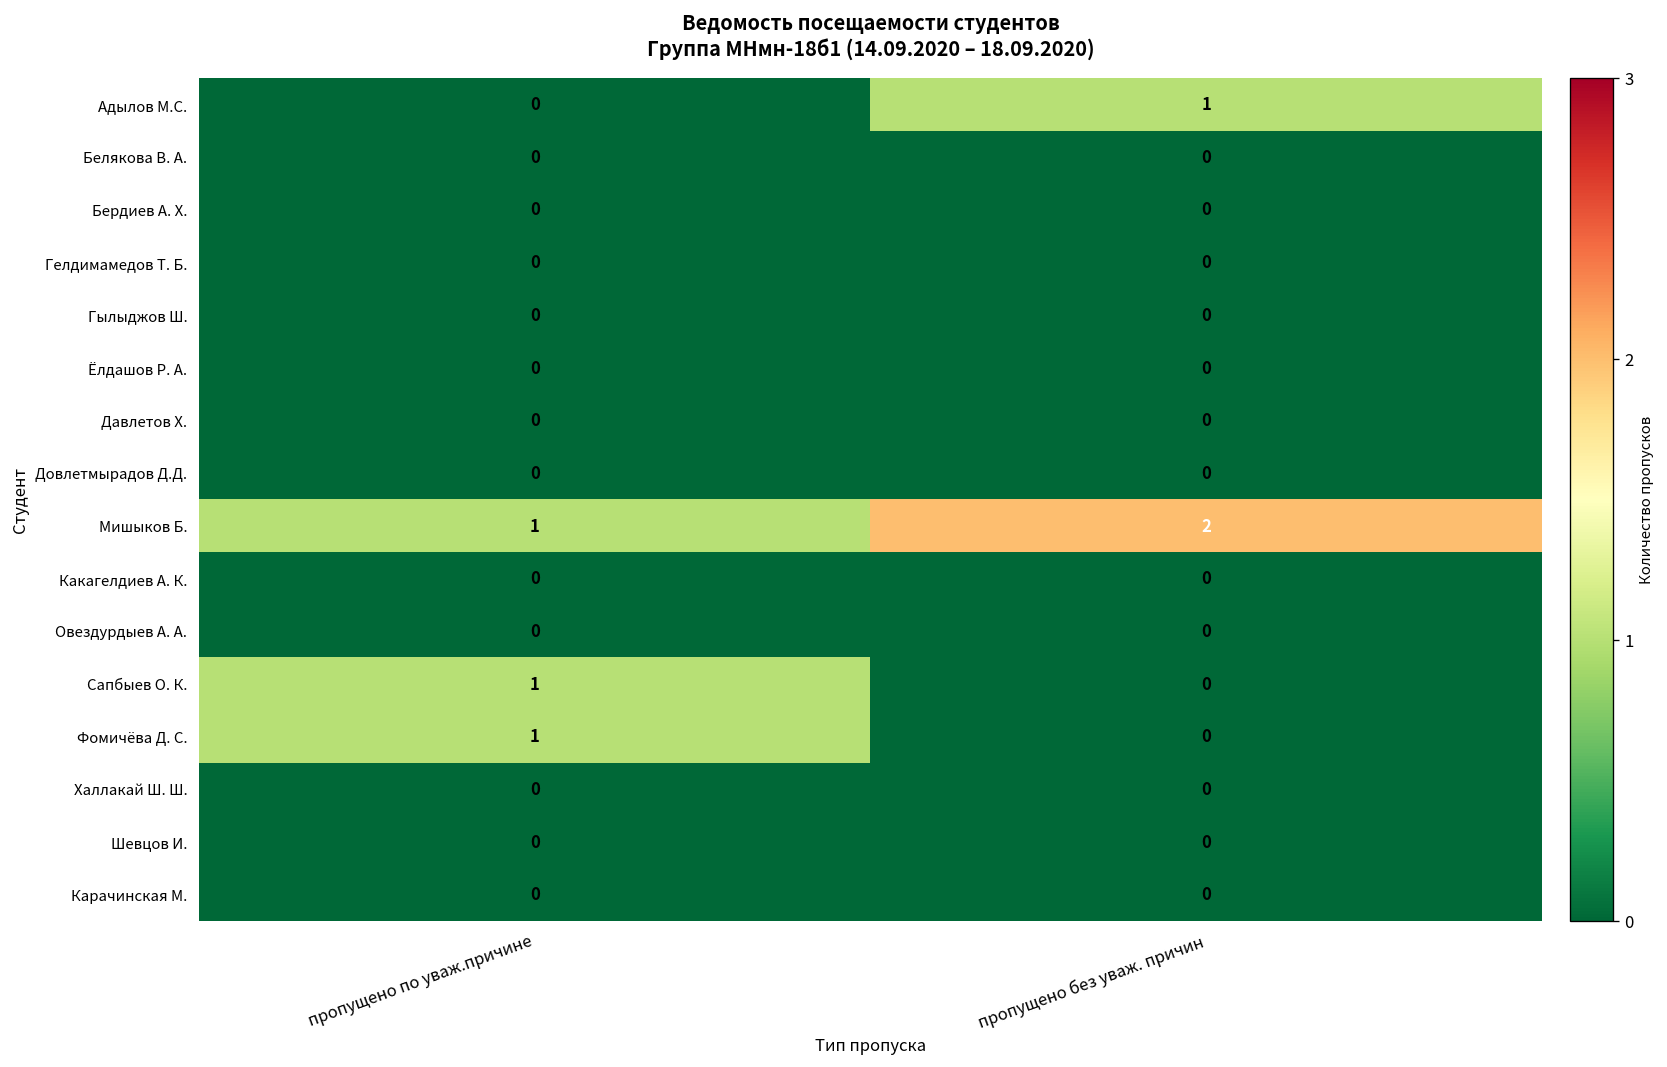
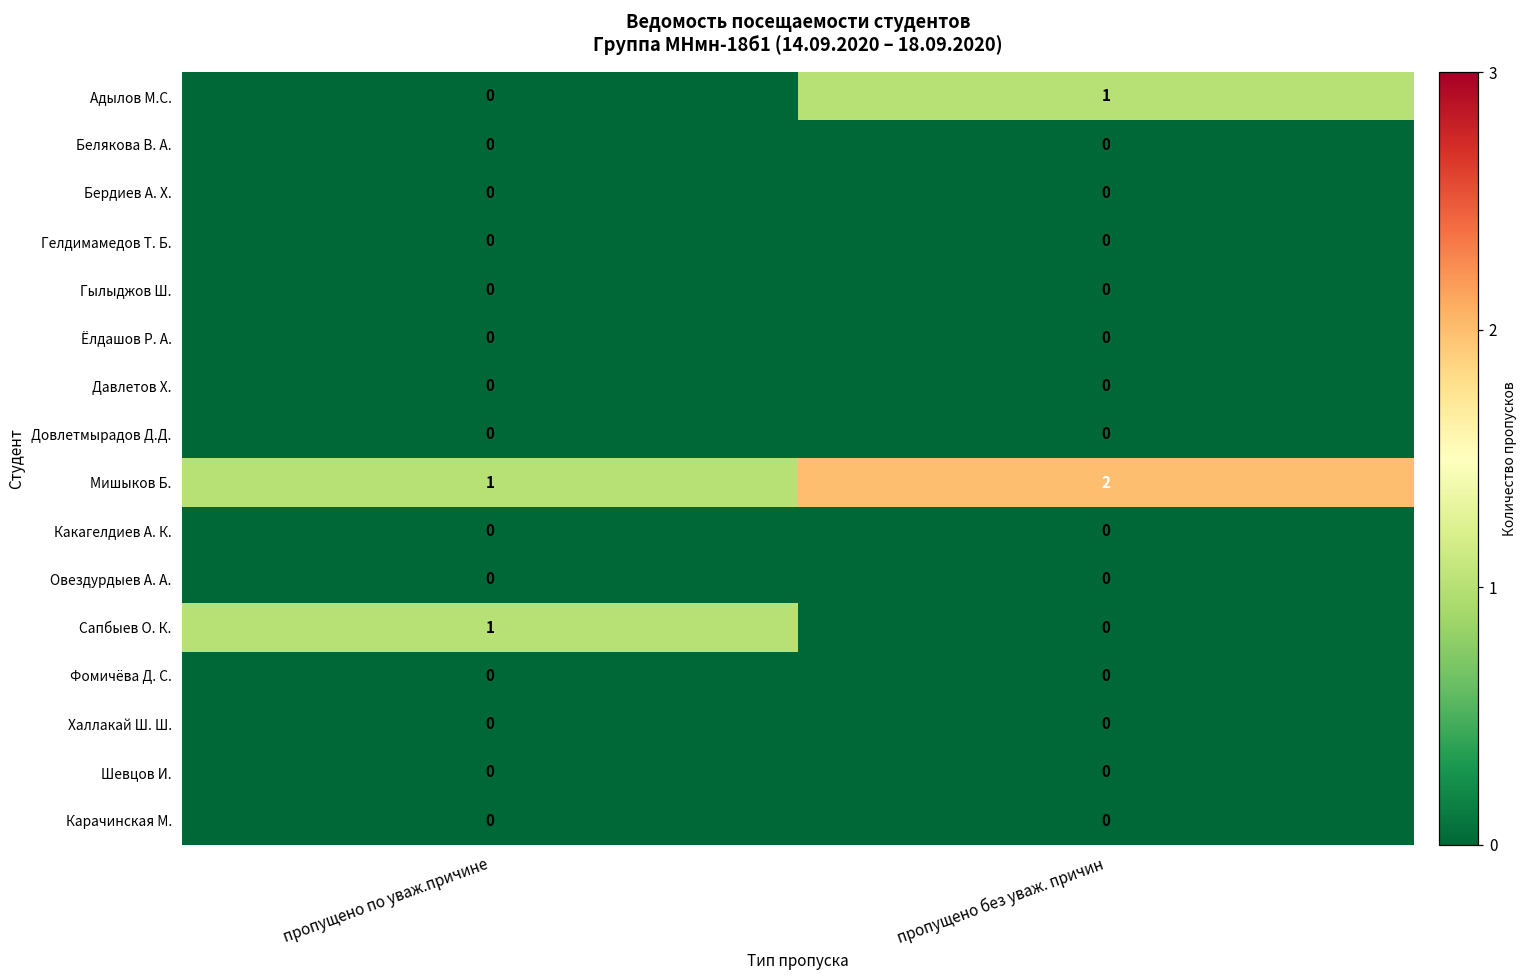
Фомичёва Д. С., пропущено по уваж.причине: 1 -> 0
